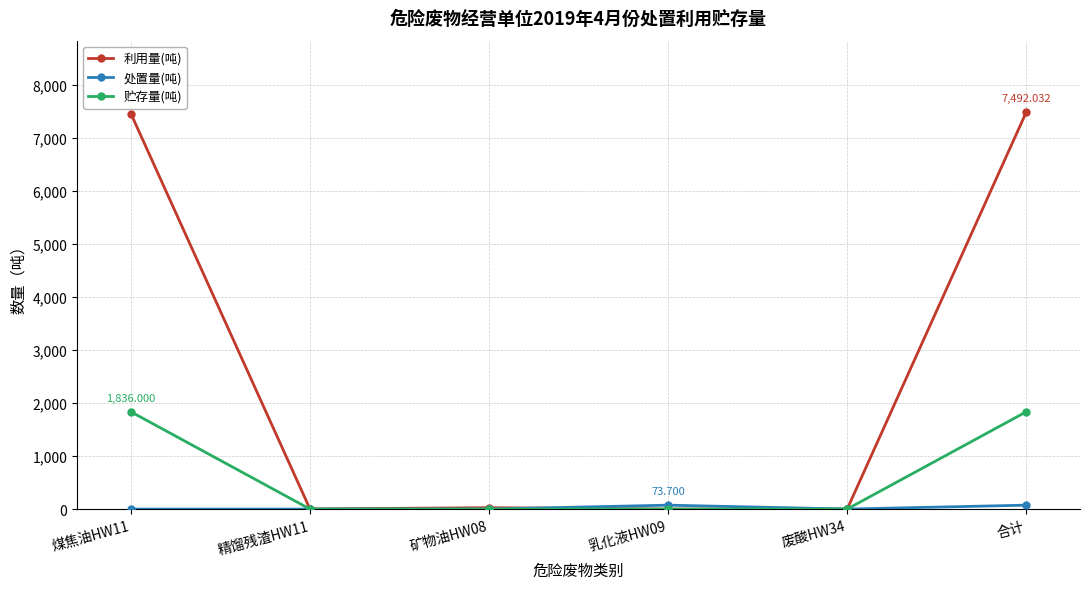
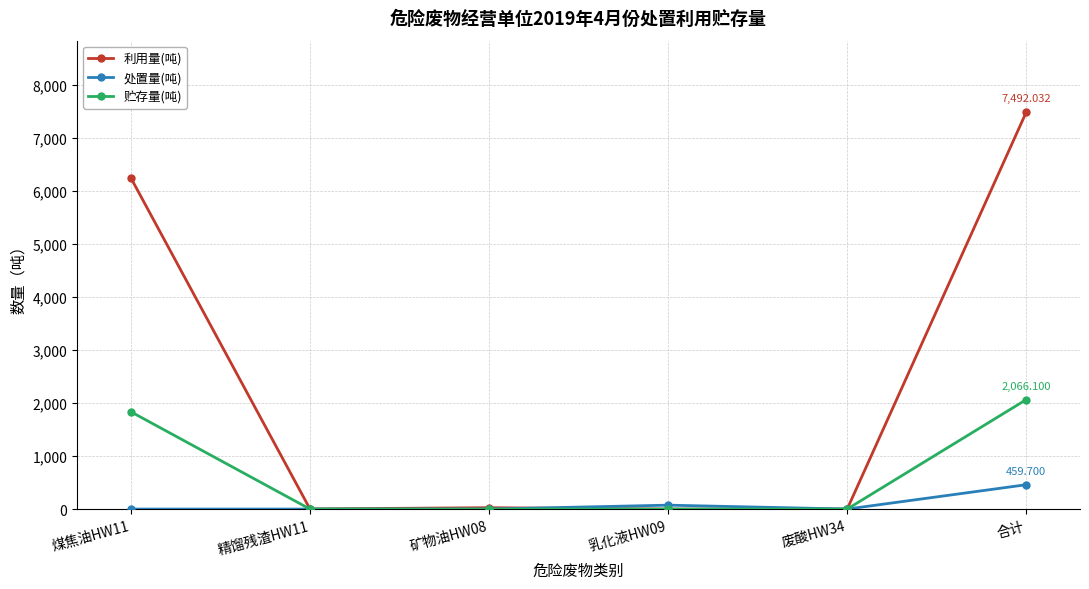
利用量(吨), 煤焦油HW11: 7,500 -> 6,300
处置量(吨), 合计: 73.700 -> 459.700
贮存量(吨), 合计: 1,836.000 -> 2,066.100
